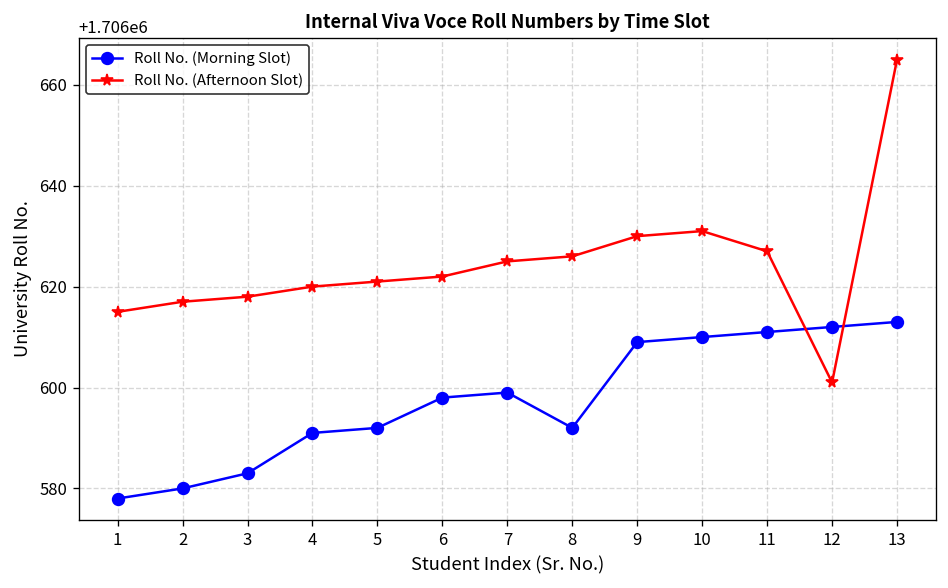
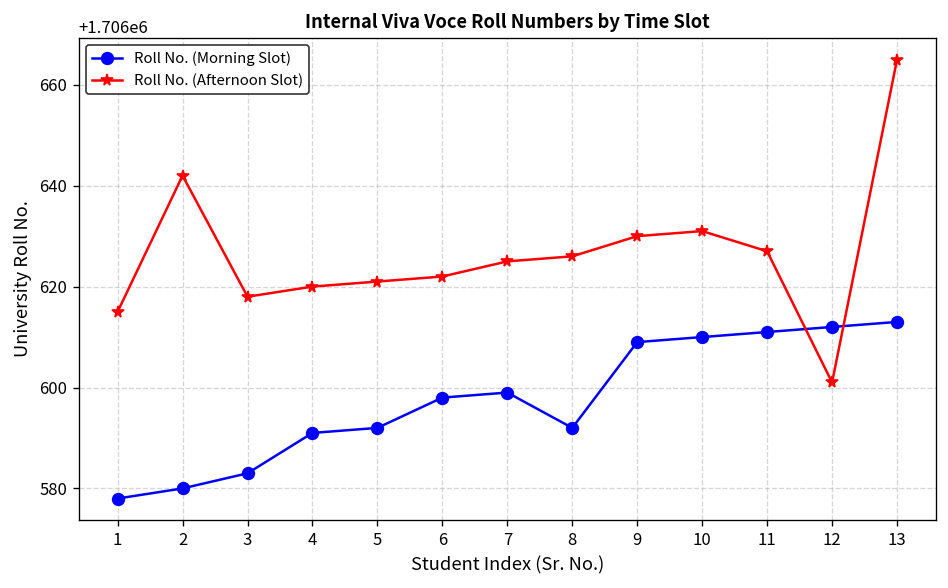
Roll No. (Afternoon Slot), 2: 1706617 -> 1706642
